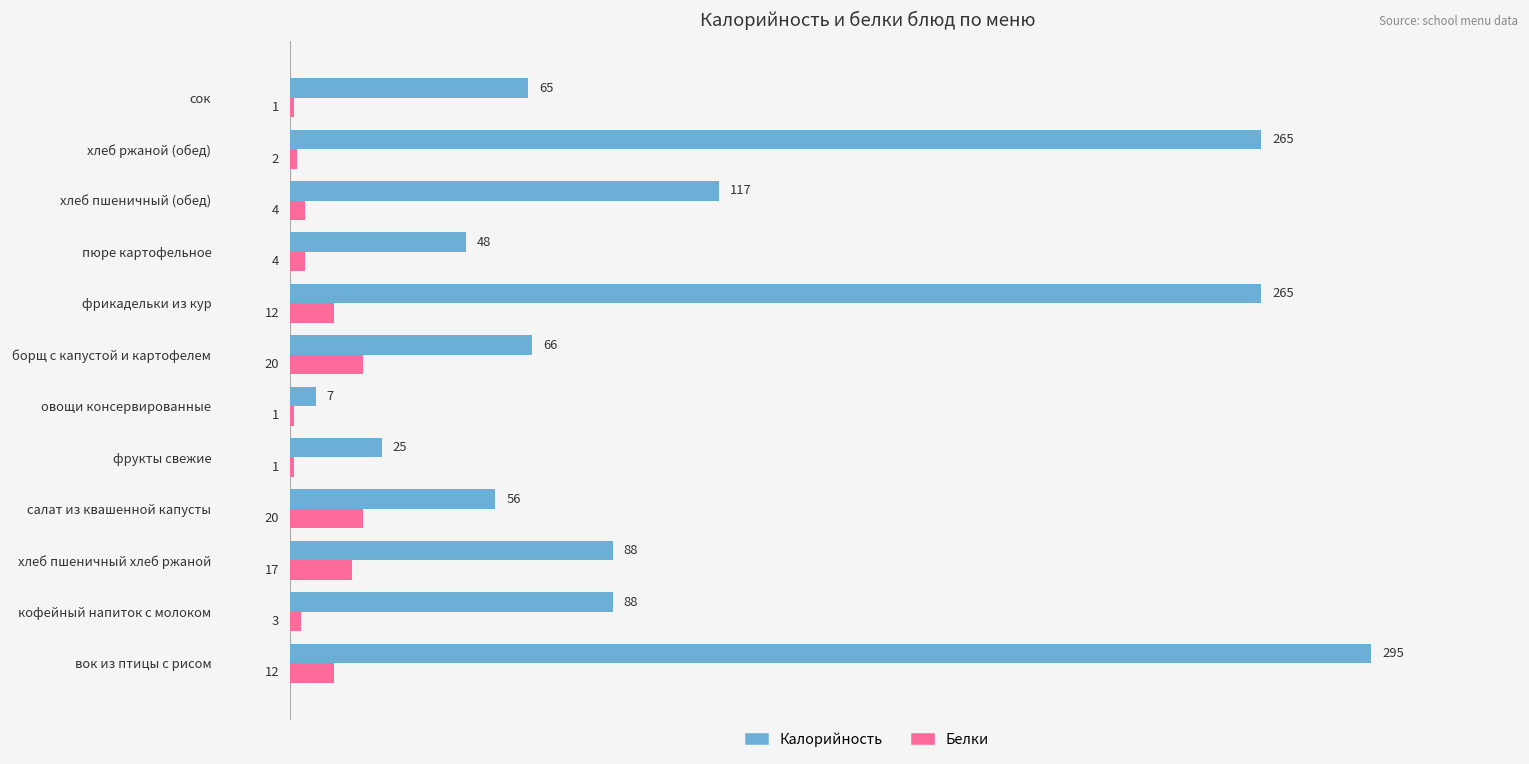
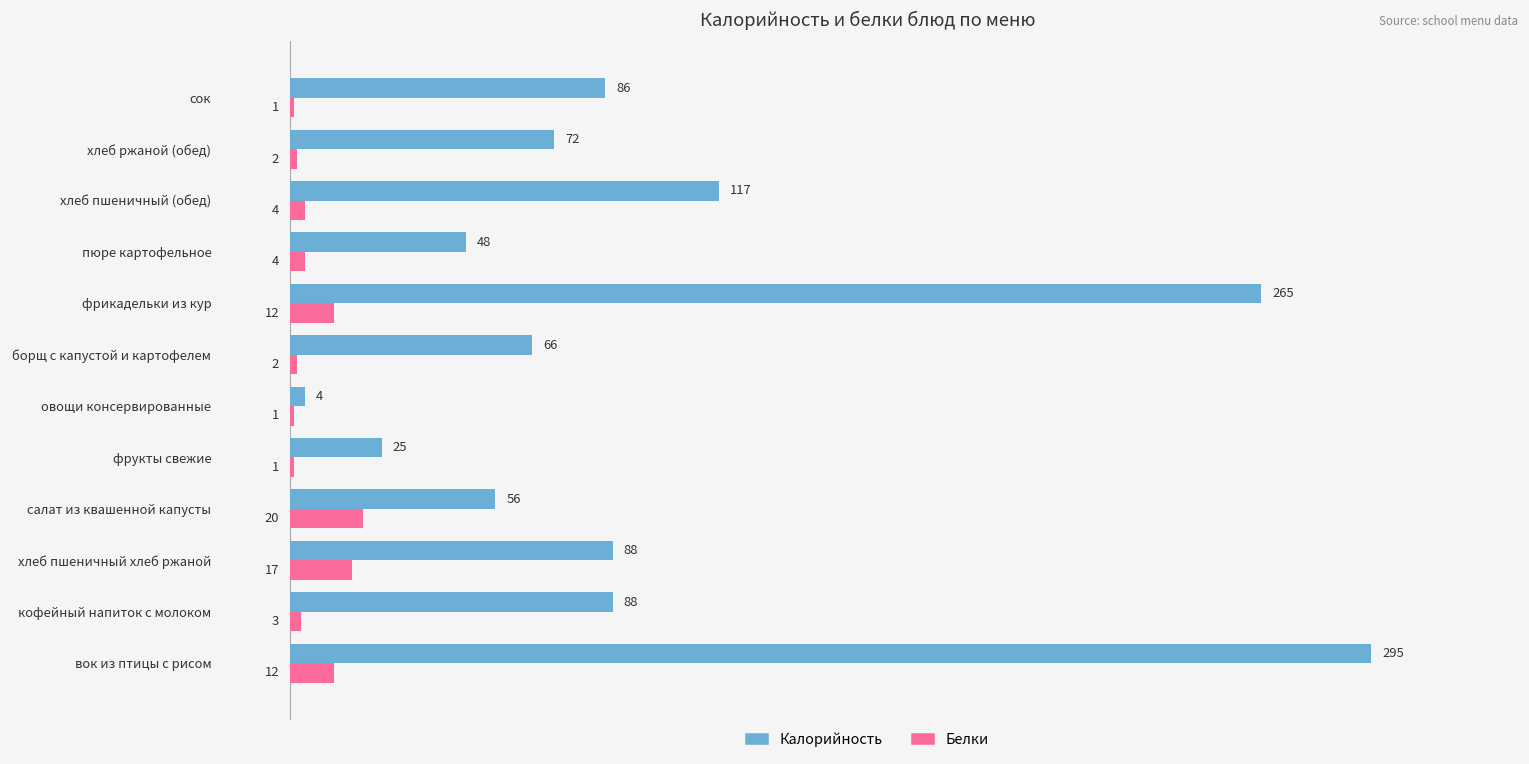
Калорийность, сок: 65 -> 86
Калорийность, хлеб ржаной (обед): 265 -> 72
Белки, борщ с капустой и картофелем: 20 -> 2
Калорийность, овощи консервированные: 7 -> 4
